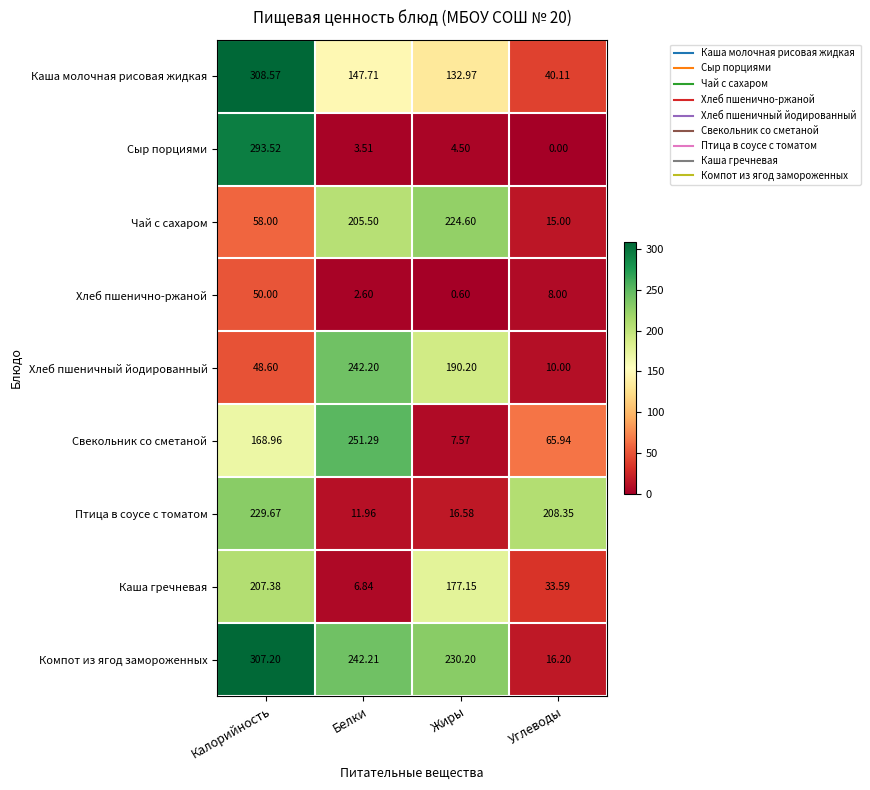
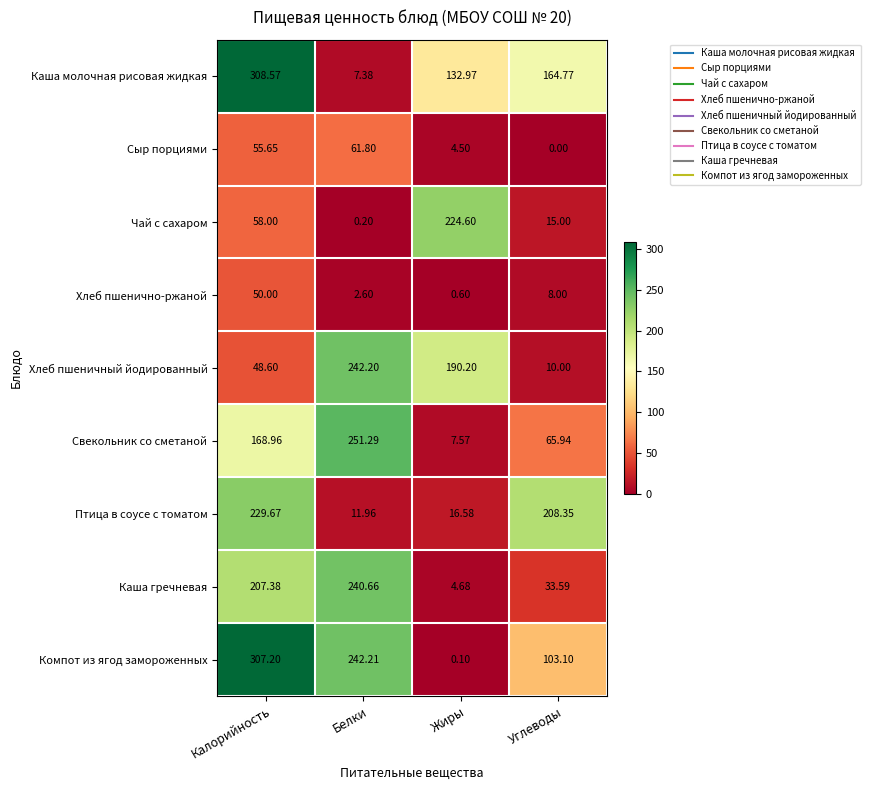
Каша молочная рисовая жидкая, Белки: 147.71 -> 7.38
Каша молочная рисовая жидкая, Углеводы: 40.11 -> 164.77
Сыр порциями, Калорийность: 293.52 -> 55.65
Сыр порциями, Белки: 3.51 -> 61.80
Чай с сахаром, Белки: 205.50 -> 0.20
Каша гречневая, Белки: 6.84 -> 240.66
Каша гречневая, Жиры: 177.15 -> 4.68
Компот из ягод замороженных, Жиры: 230.20 -> 0.10
Компот из ягод замороженных, Углеводы: 16.20 -> 103.10
